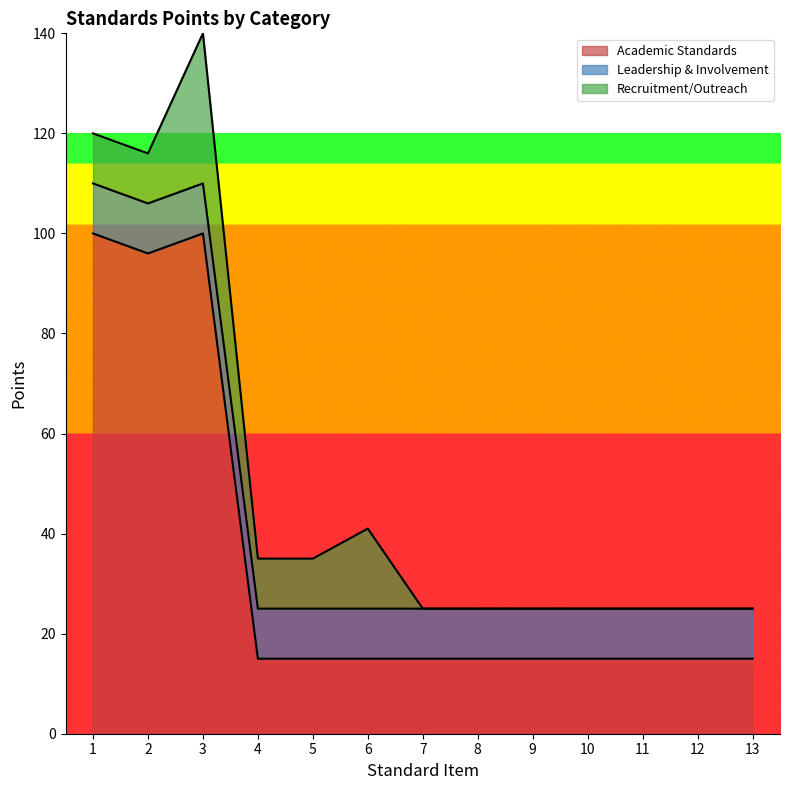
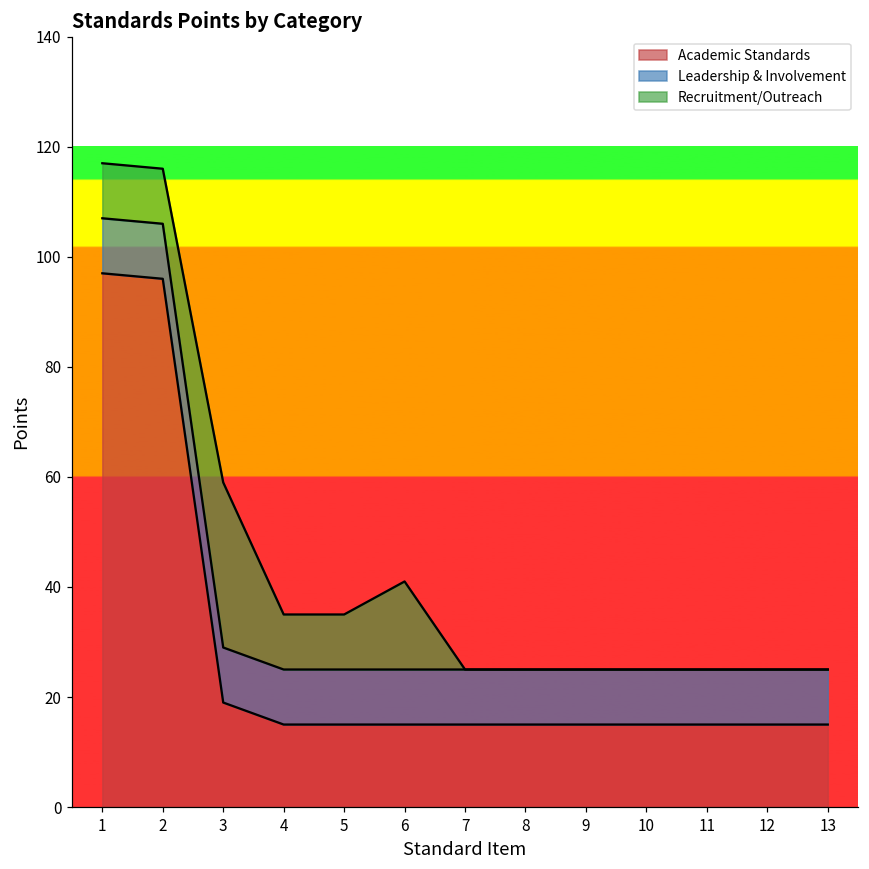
Academic Standards, 1: 100 -> 97
Academic Standards, 3: 100 -> 19
